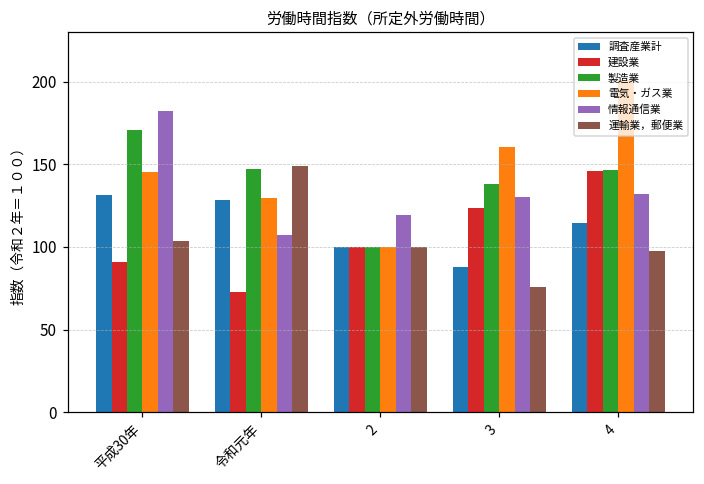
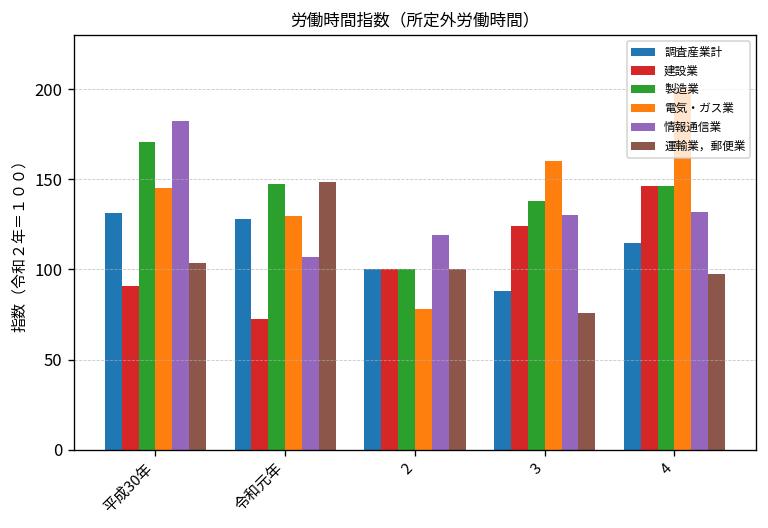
電気・ガス業, 2: 100 -> 78
